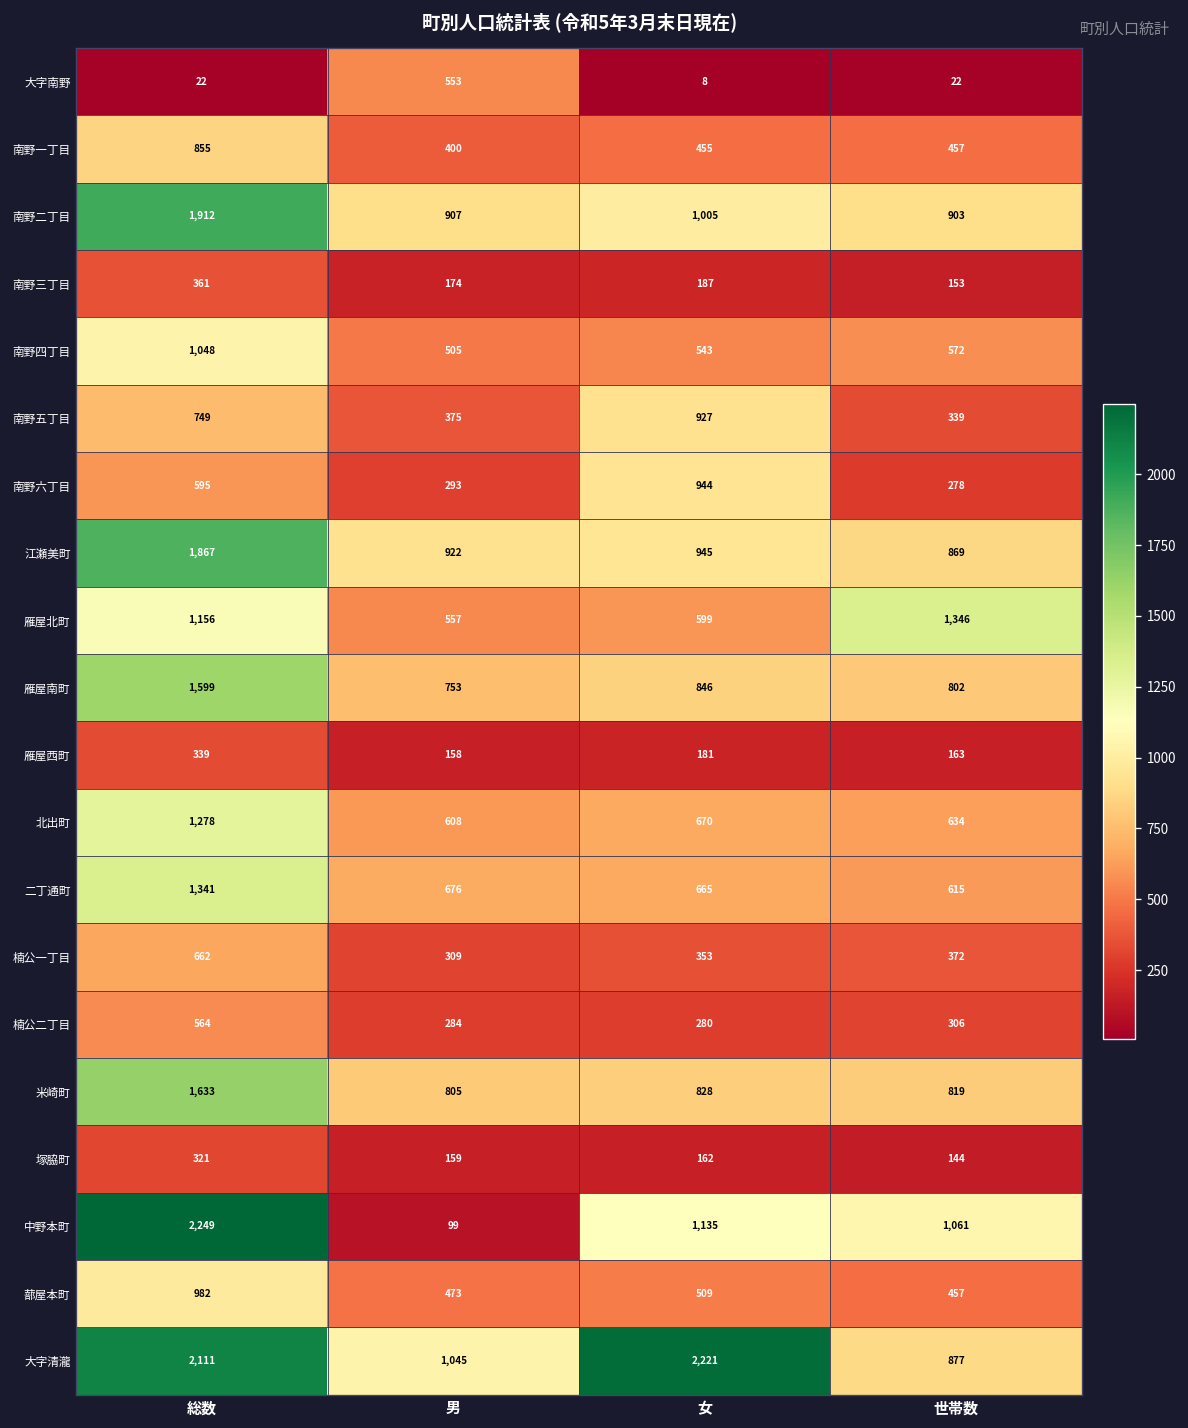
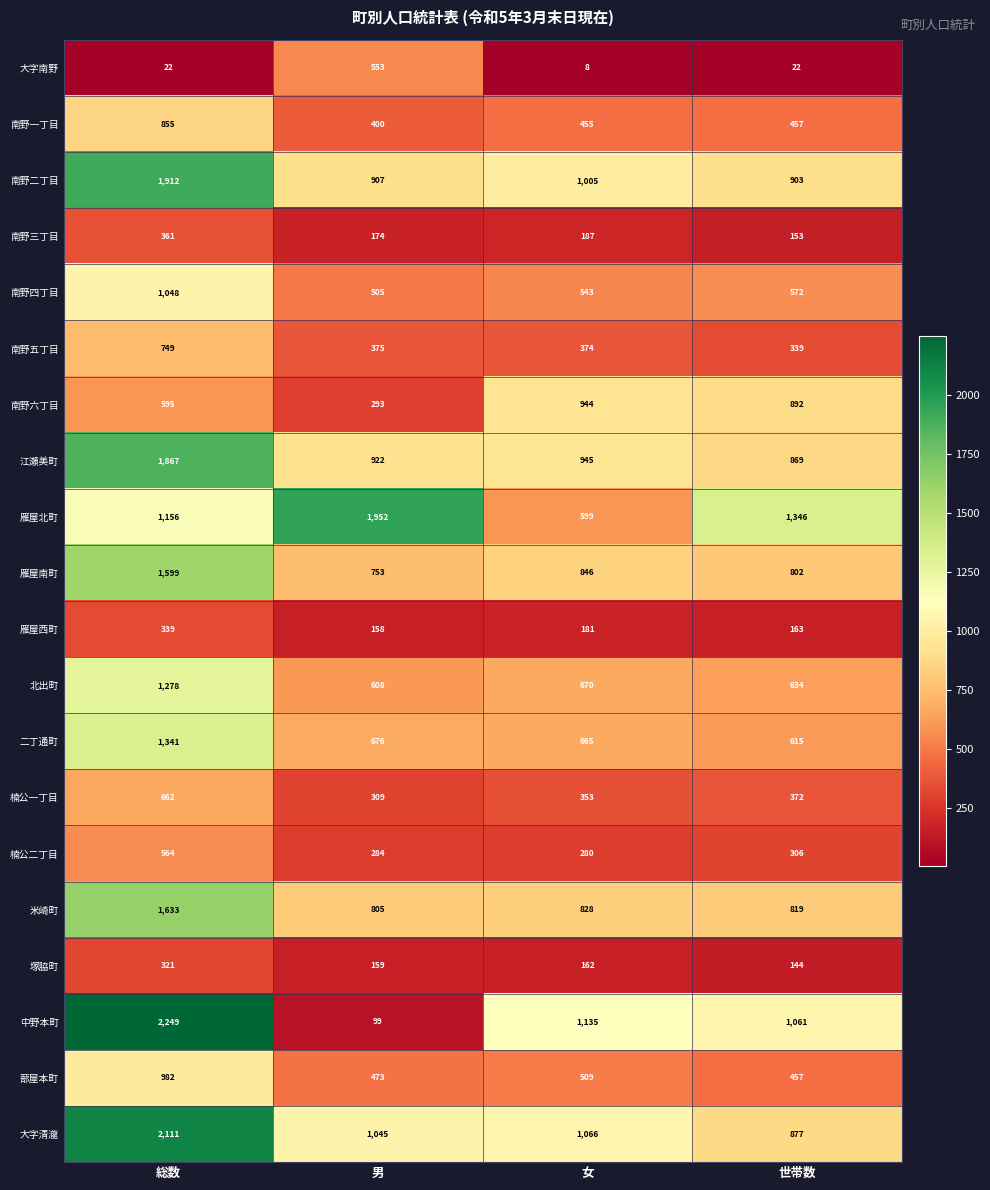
南野五丁目, 女: 927 -> 374
南野六丁目, 世帯数: 278 -> 892
雁屋北町, 男: 557 -> 1,952
大字清瀧, 女: 2,221 -> 1,066
